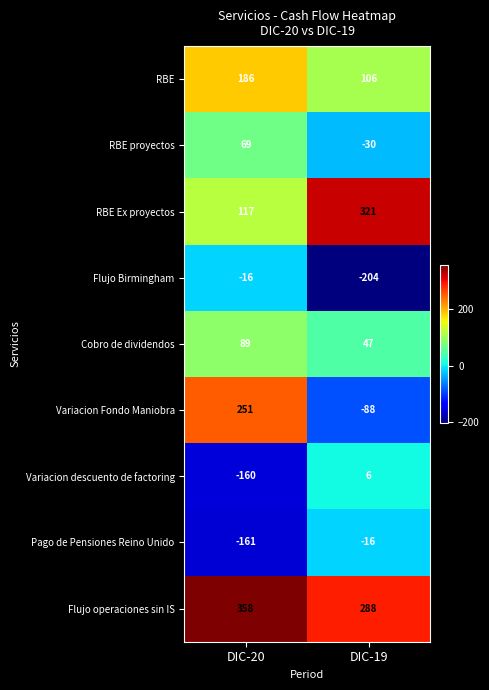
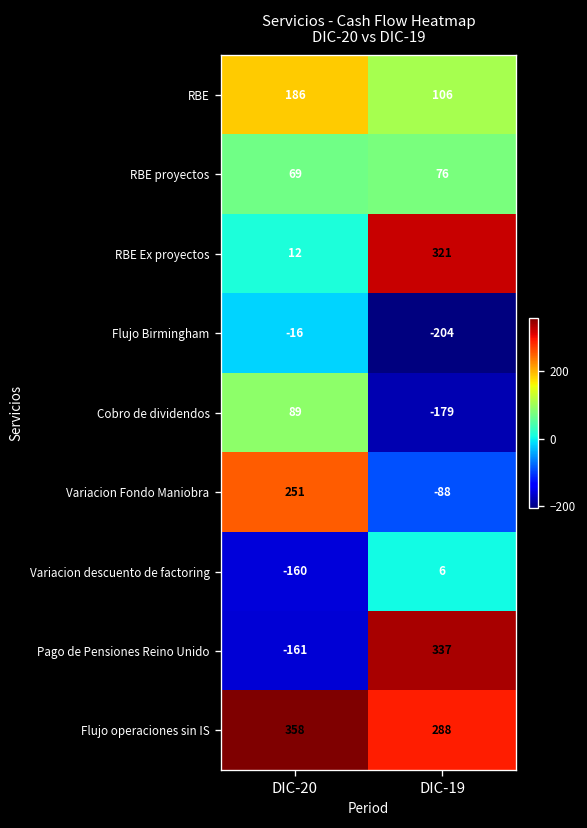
RBE proyectos, DIC-19: -30 -> 76
RBE Ex proyectos, DIC-20: 117 -> 12
Cobro de dividendos, DIC-19: 47 -> -179
Pago de Pensiones Reino Unido, DIC-19: -16 -> 337
